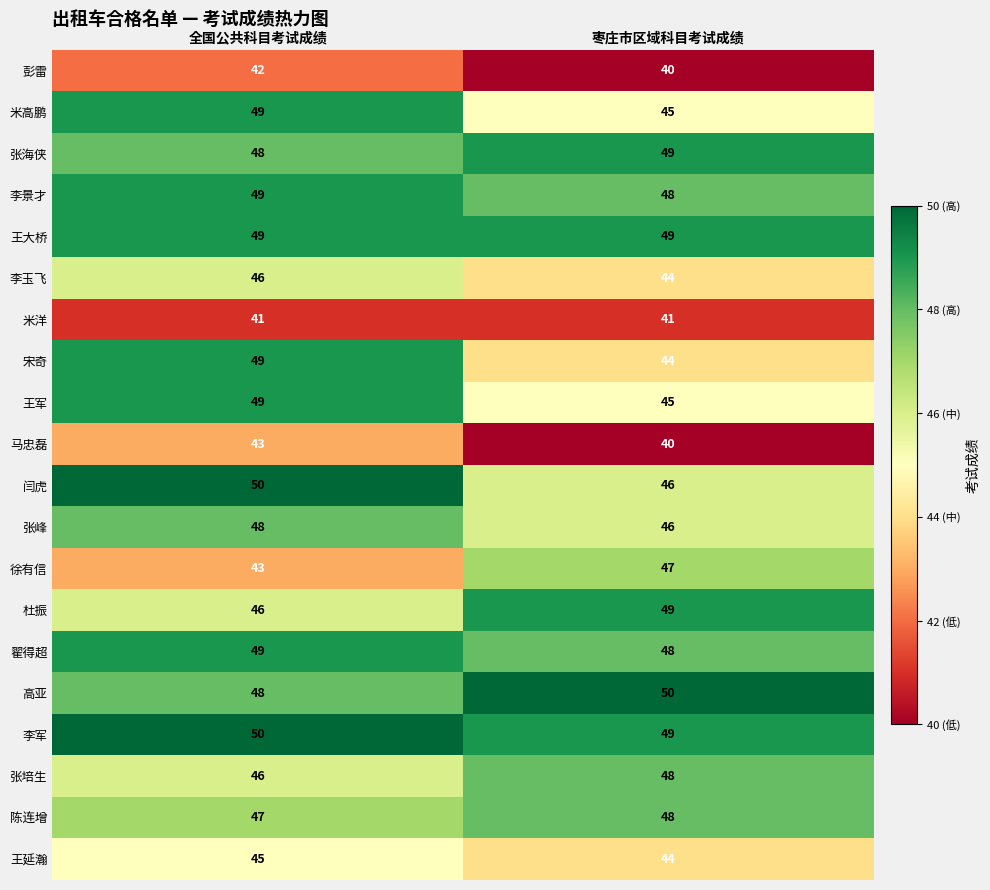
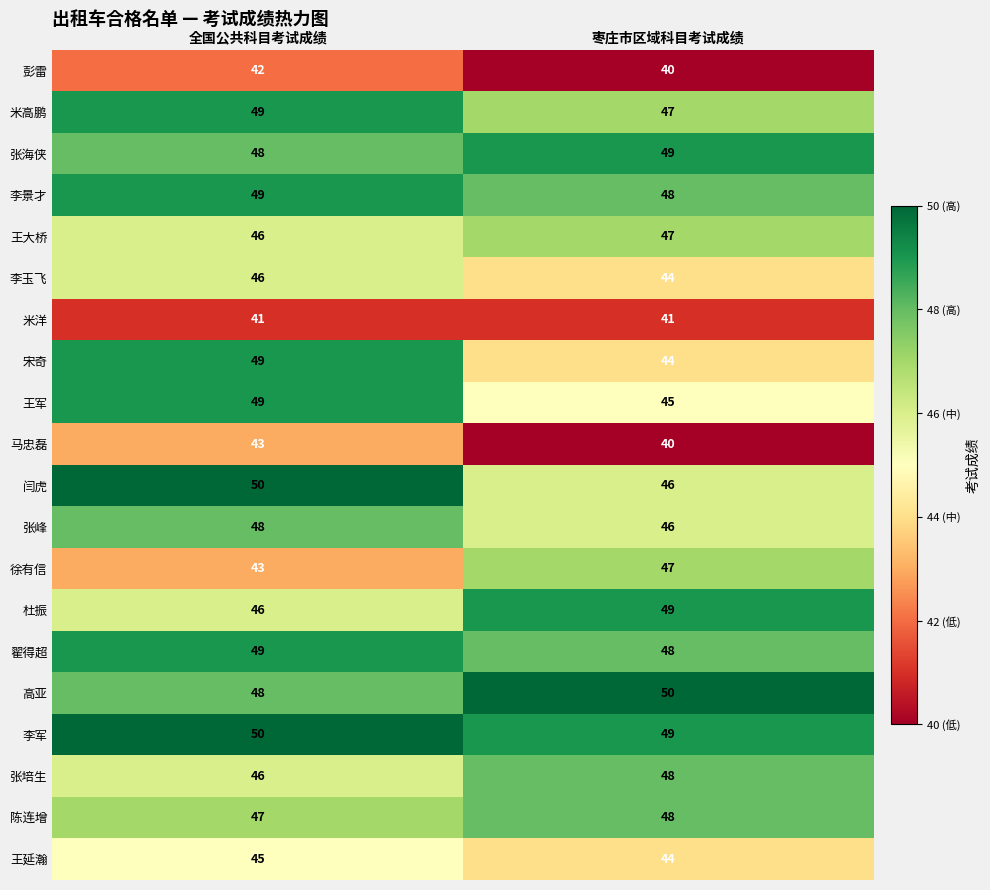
米高鹏, 枣庄市区域科目考试成绩: 45 -> 47
王大桥, 全国公共科目考试成绩: 49 -> 46
王大桥, 枣庄市区域科目考试成绩: 49 -> 47
